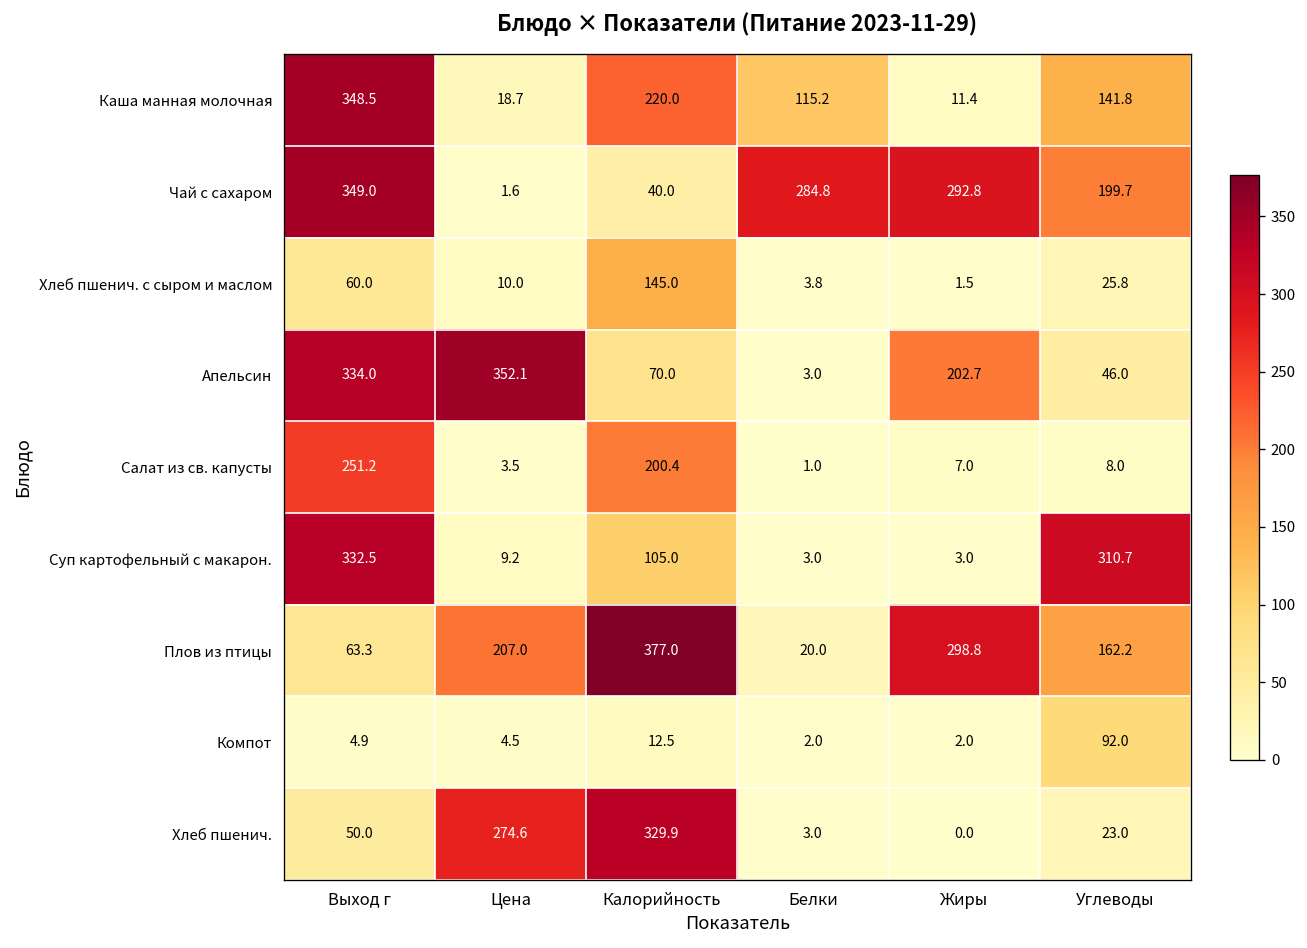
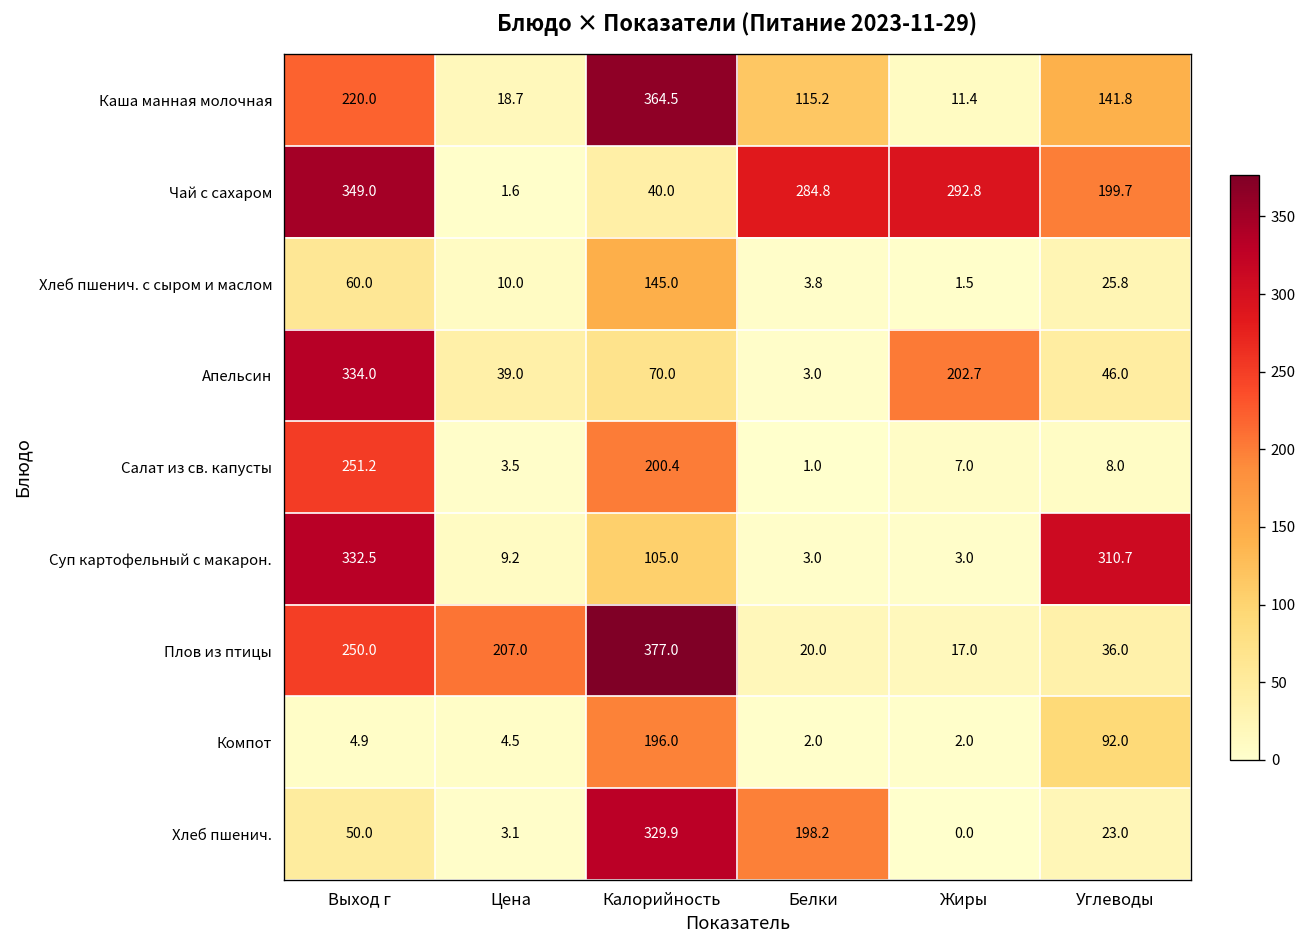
Каша манная молочная, Выход г: 348.5 -> 220.0
Каша манная молочная, Калорийность: 220.0 -> 364.5
Апельсин, Цена: 352.1 -> 39.0
Плов из птицы, Выход г: 63.3 -> 250.0
Плов из птицы, Жиры: 298.8 -> 17.0
Плов из птицы, Углеводы: 162.2 -> 36.0
Компот, Калорийность: 12.5 -> 196.0
Хлеб пшенич., Цена: 274.6 -> 3.1
Хлеб пшенич., Белки: 3.0 -> 198.2
